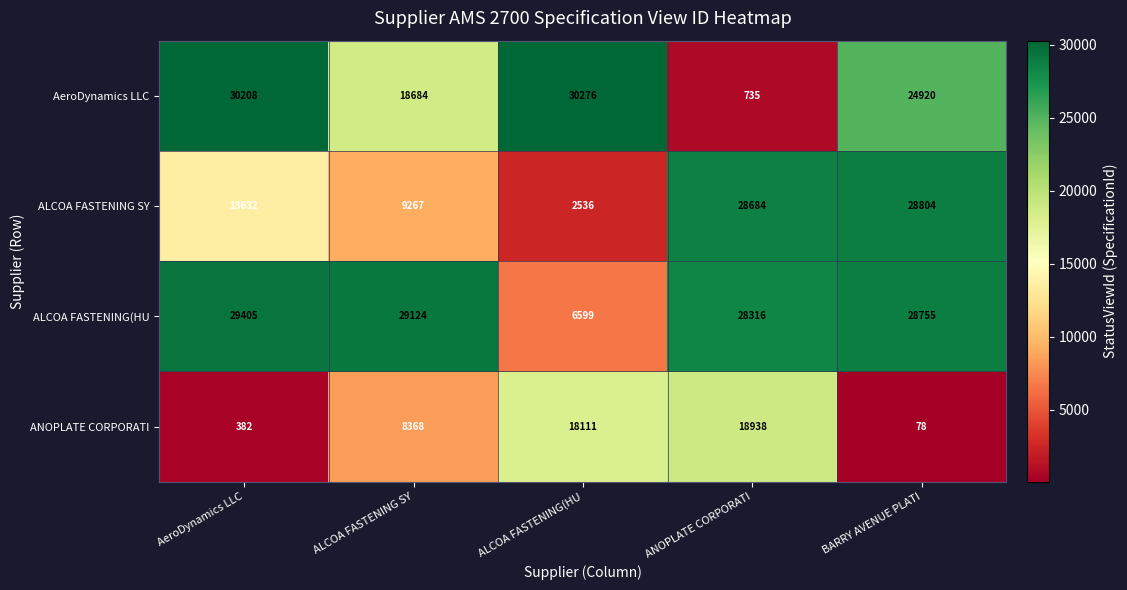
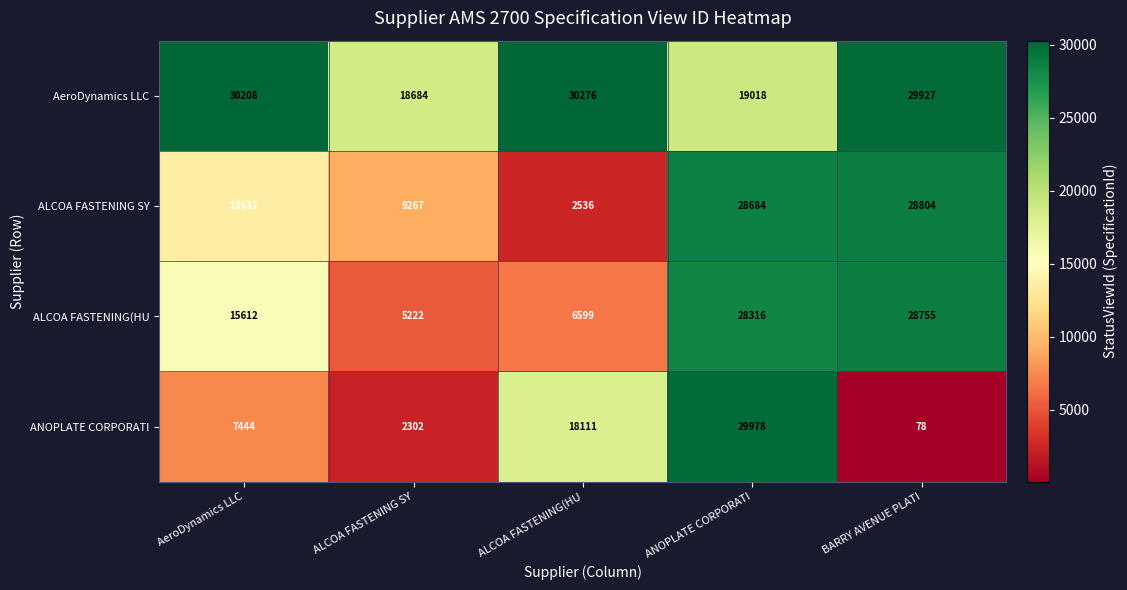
AeroDynamics LLC, ANOPLATE CORPORATI: 735 -> 19018
AeroDynamics LLC, BARRY AVENUE PLATI: 24920 -> 29927
ALCOA FASTENING(HU, AeroDynamics LLC: 29405 -> 15612
ALCOA FASTENING(HU, ALCOA FASTENING SY: 29124 -> 5222
ANOPLATE CORPORATI, AeroDynamics LLC: 382 -> 7444
ANOPLATE CORPORATI, ALCOA FASTENING SY: 8368 -> 2302
ANOPLATE CORPORATI, ANOPLATE CORPORATI: 18938 -> 29978
